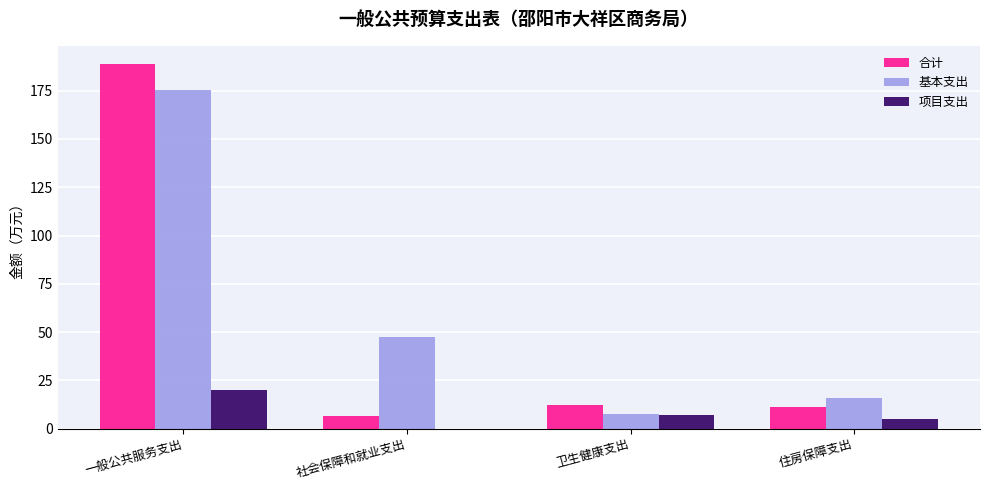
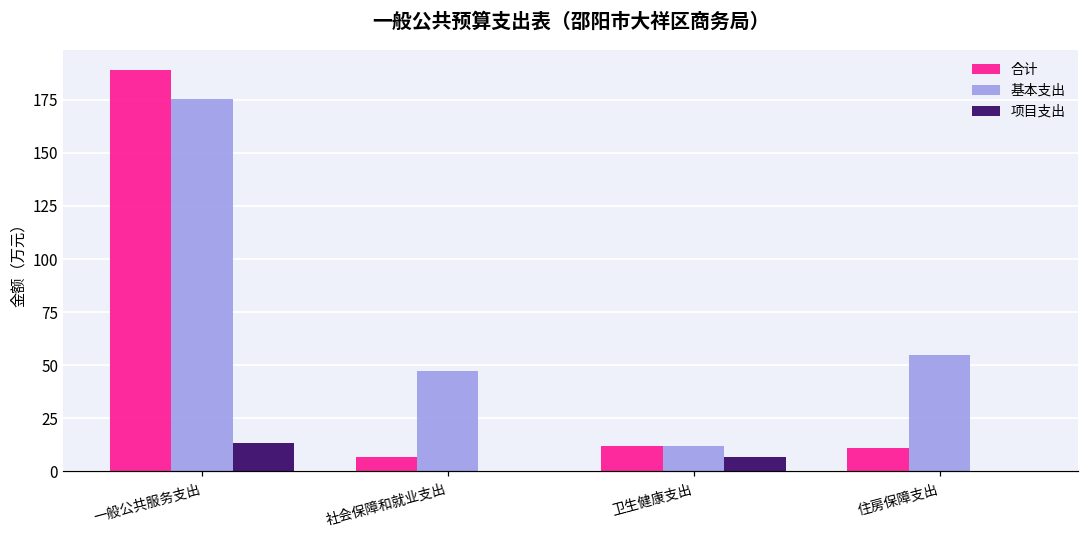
项目支出, 一般公共服务支出: 20 -> 13
基本支出, 卫生健康支出: 8 -> 12
基本支出, 住房保障支出: 16 -> 55
项目支出, 住房保障支出: 5 -> 0
